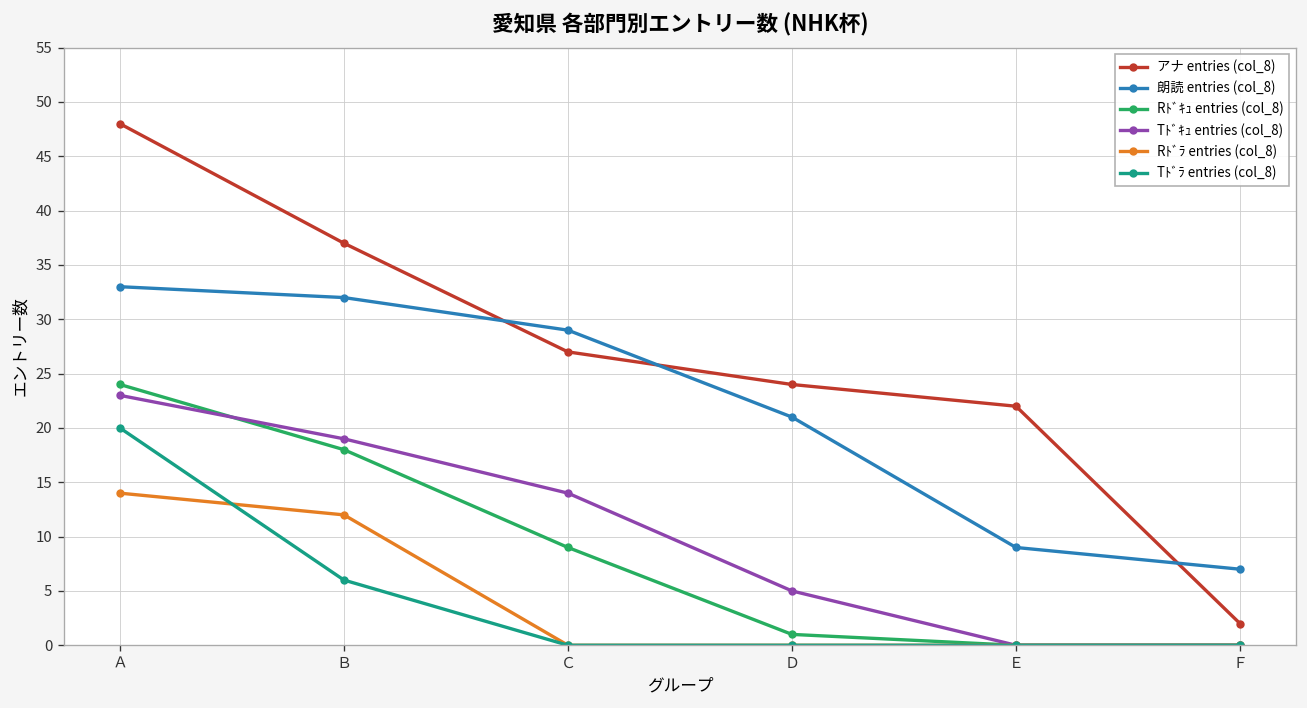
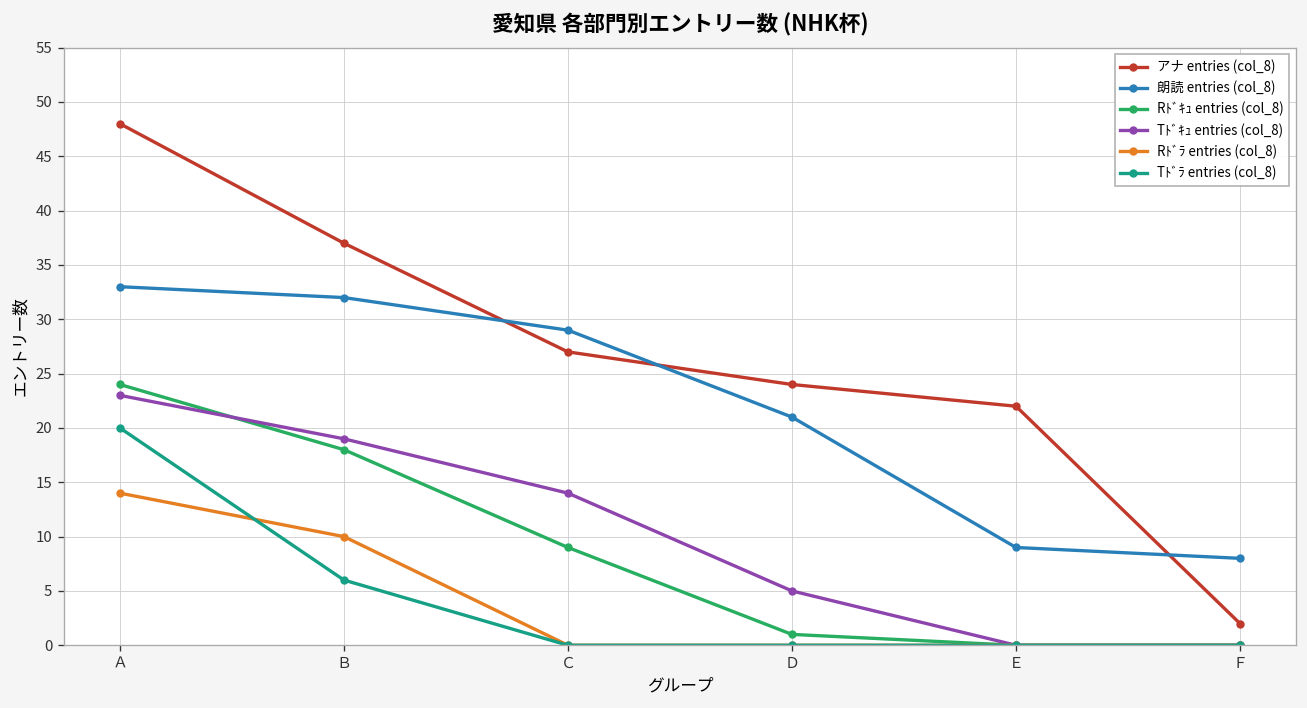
Rﾄﾞﾗ entries (col_8), Ｂ: 12 -> 10
朗読 entries (col_8), Ｆ: 7 -> 8
